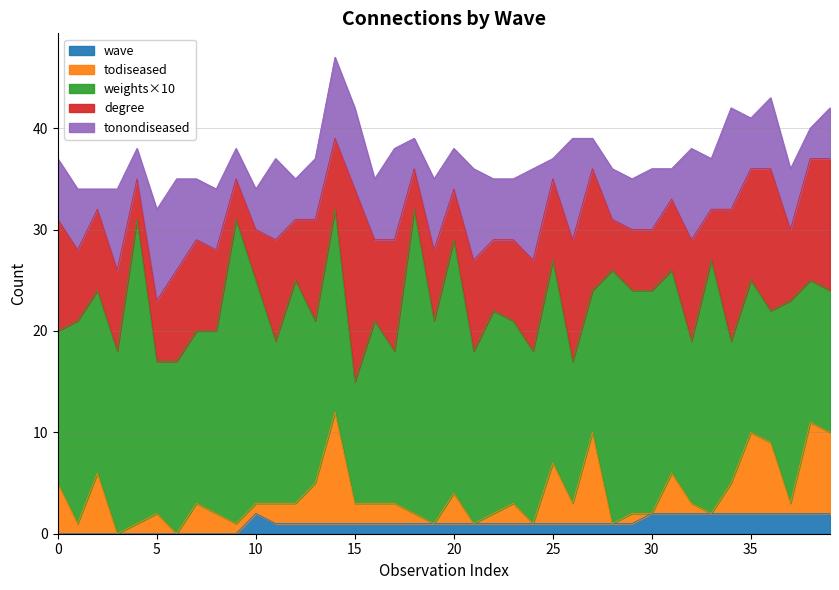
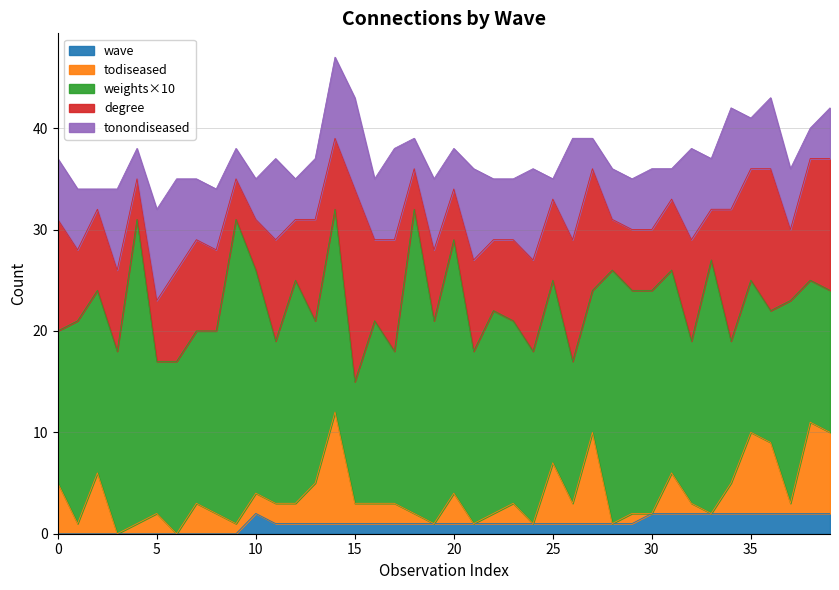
todiseased, 10: 1 -> 2
tonondiseased, 15: 8 -> 9
weights×10, 25: 20 -> 18
